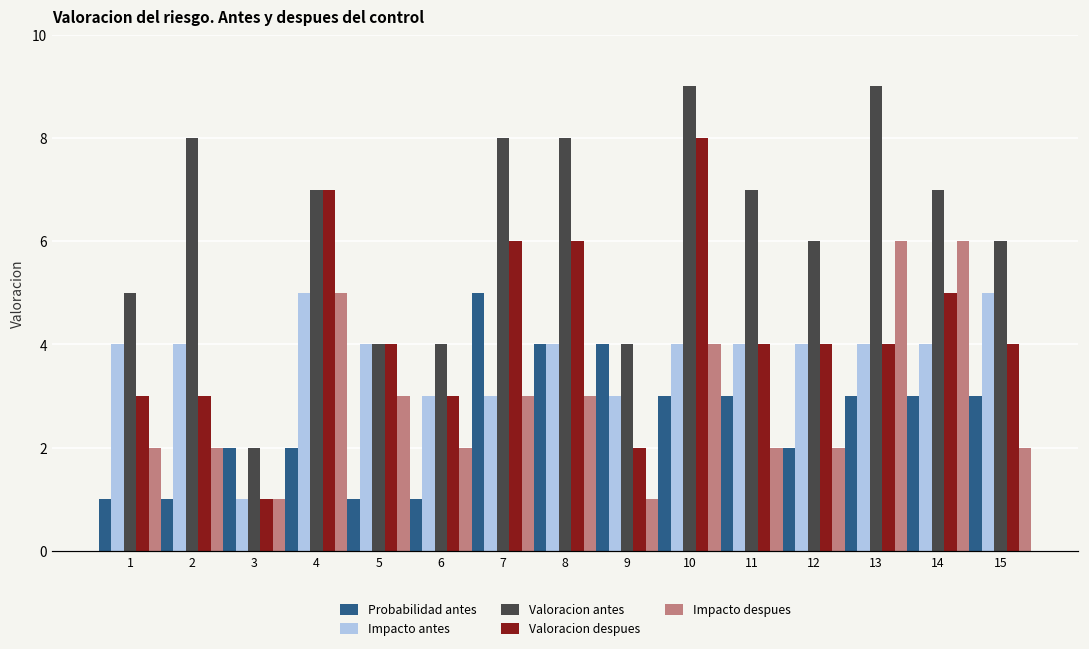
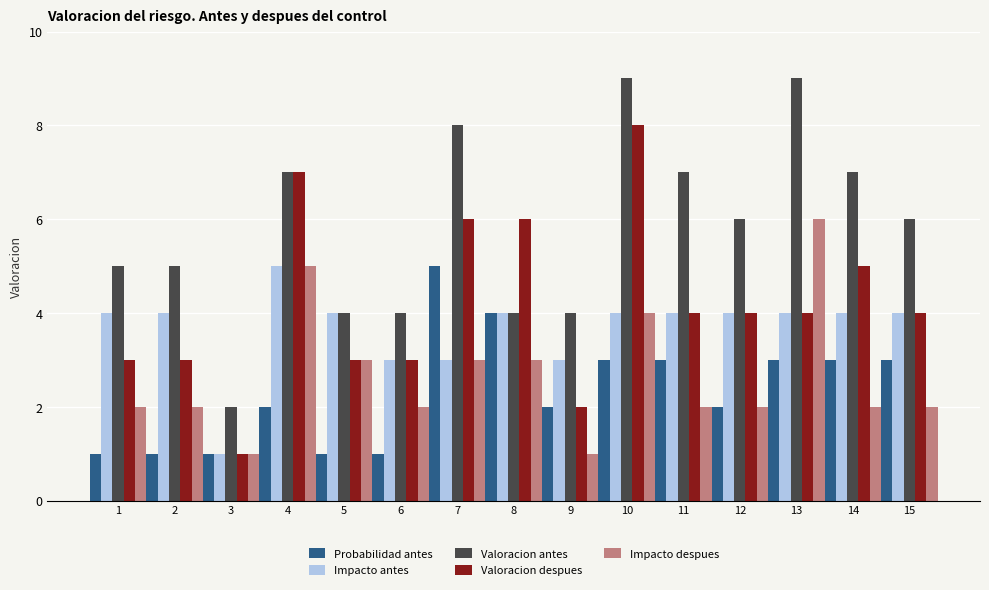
Valoracion antes, 2: 8 -> 5
Probabilidad antes, 3: 2 -> 1
Valoracion despues, 5: 4 -> 3
Valoracion antes, 8: 8 -> 4
Probabilidad antes, 9: 4 -> 2
Impacto despues, 14: 6 -> 2
Impacto antes, 15: 5 -> 4
